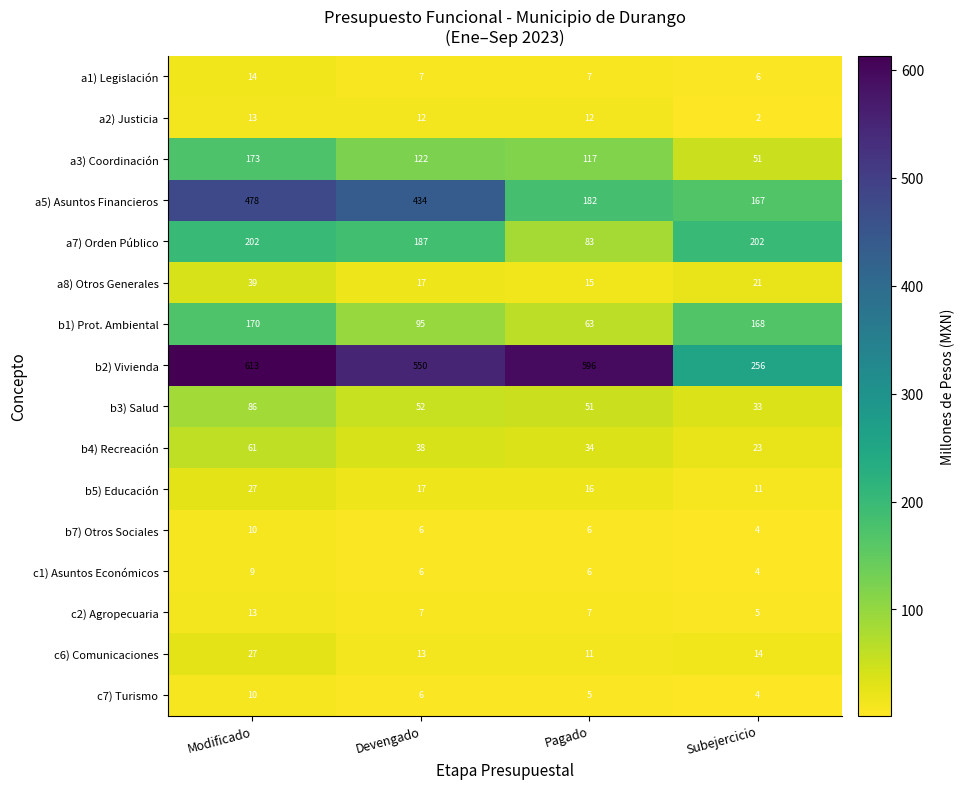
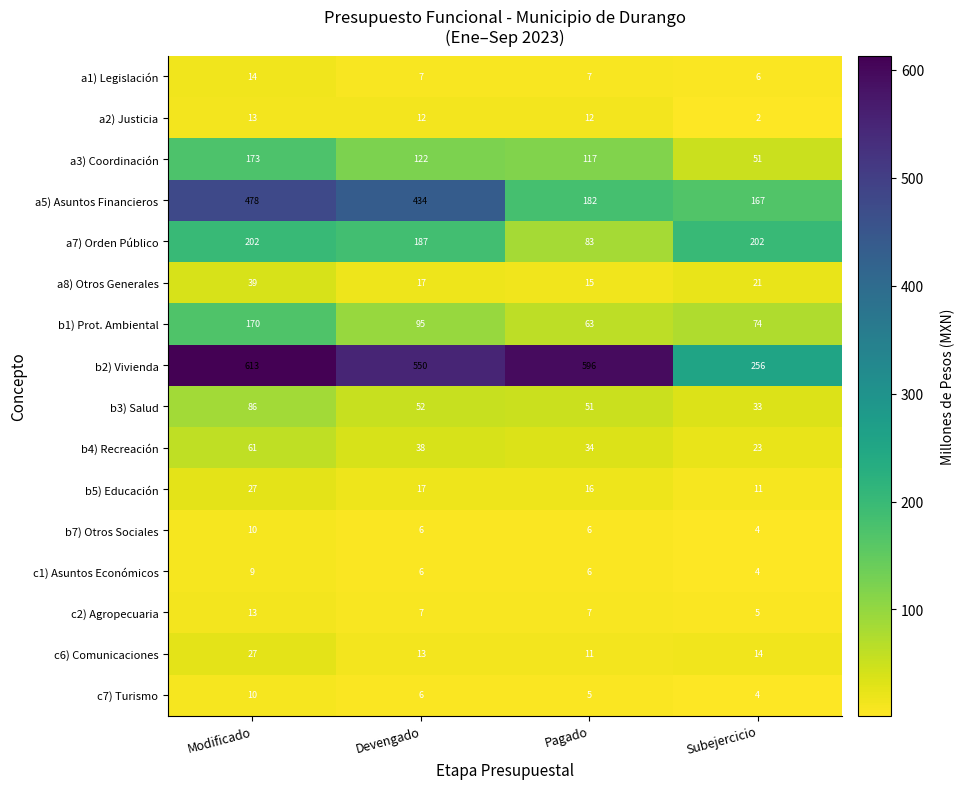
b1) Prot. Ambiental, Subejercicio: 168 -> 74
